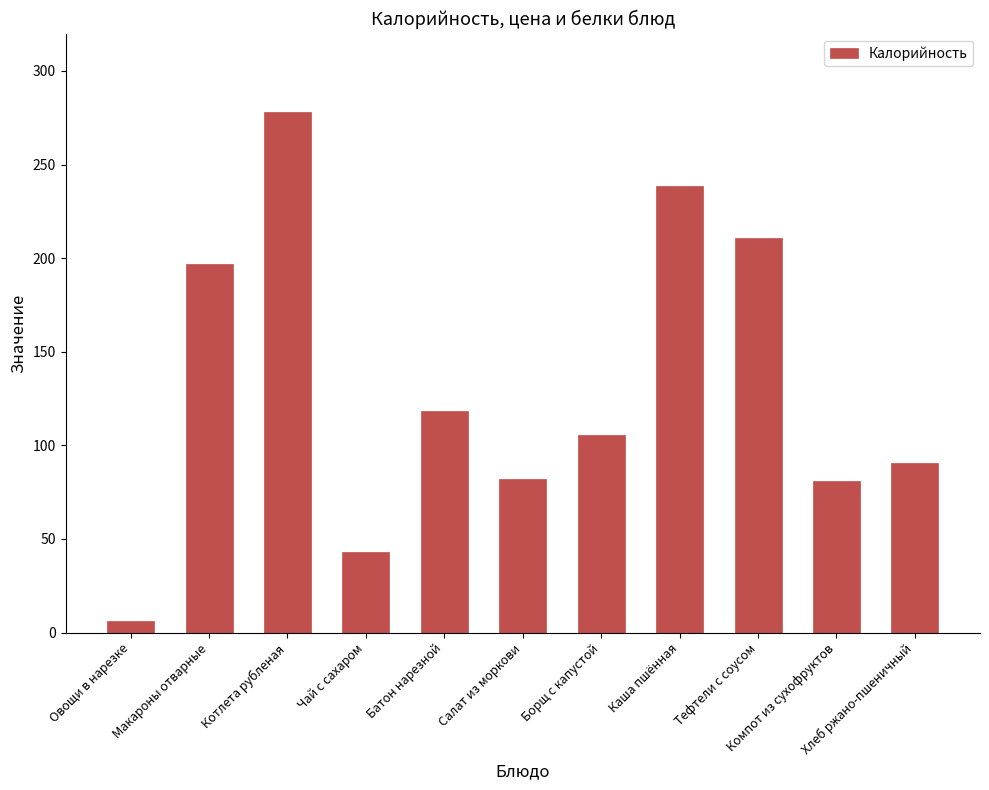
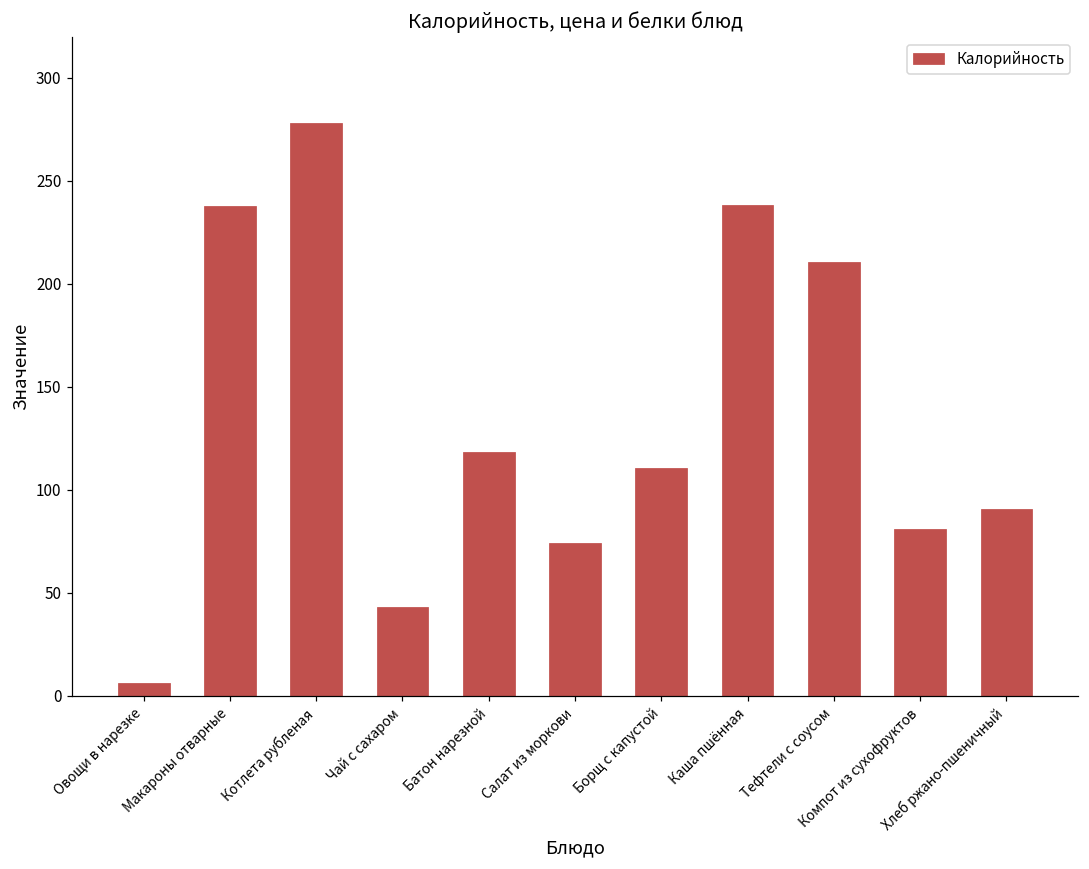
Макароны отварные: 197 -> 238
Салат из моркови: 82 -> 74
Борщ с капустой: 106 -> 110
